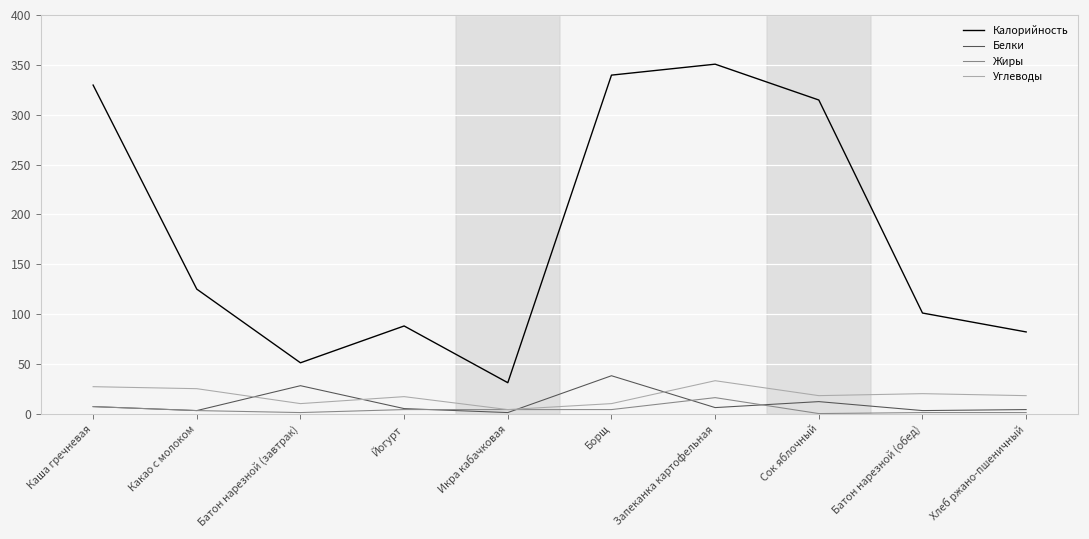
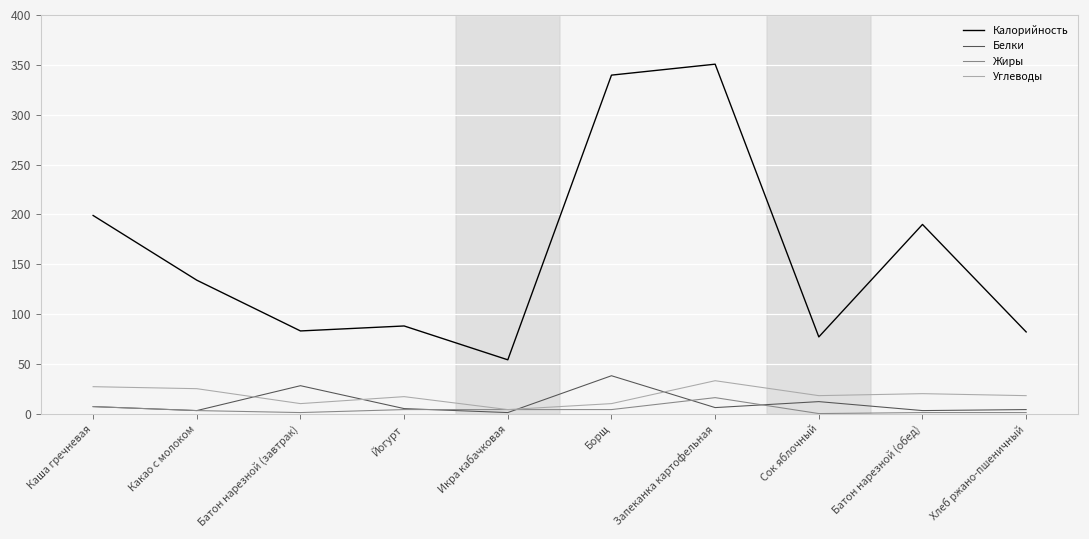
Калорийность, Каша гречневая: 330 -> 200
Калорийность, Какао с молоком: 125 -> 134
Калорийность, Батон нарезной (завтрак): 50 -> 80
Калорийность, Икра кабачковая: 30 -> 50
Калорийность, Сок яблочный: 320 -> 80
Калорийность, Батон нарезной (обед): 100 -> 190
